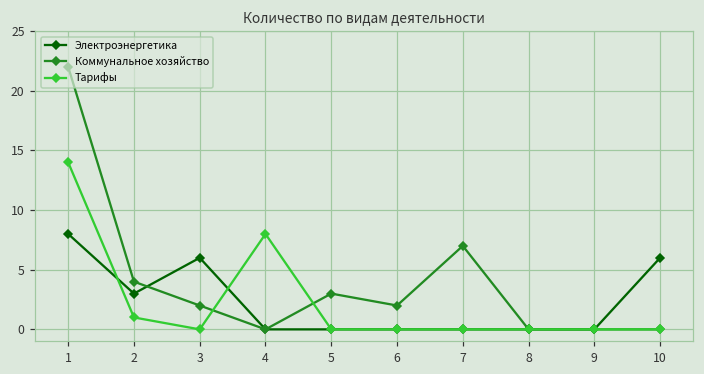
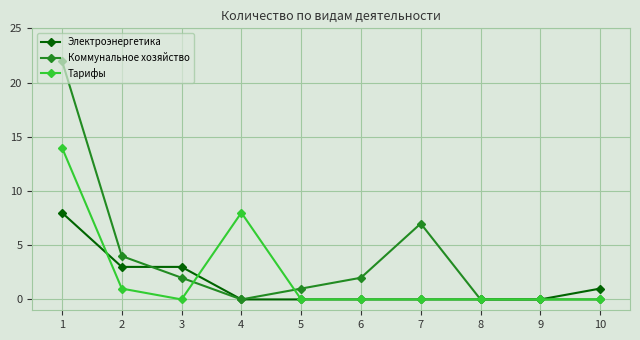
Электроэнергетика, 3: 6 -> 3
Коммунальное хозяйство, 5: 3 -> 1
Электроэнергетика, 10: 6 -> 1
